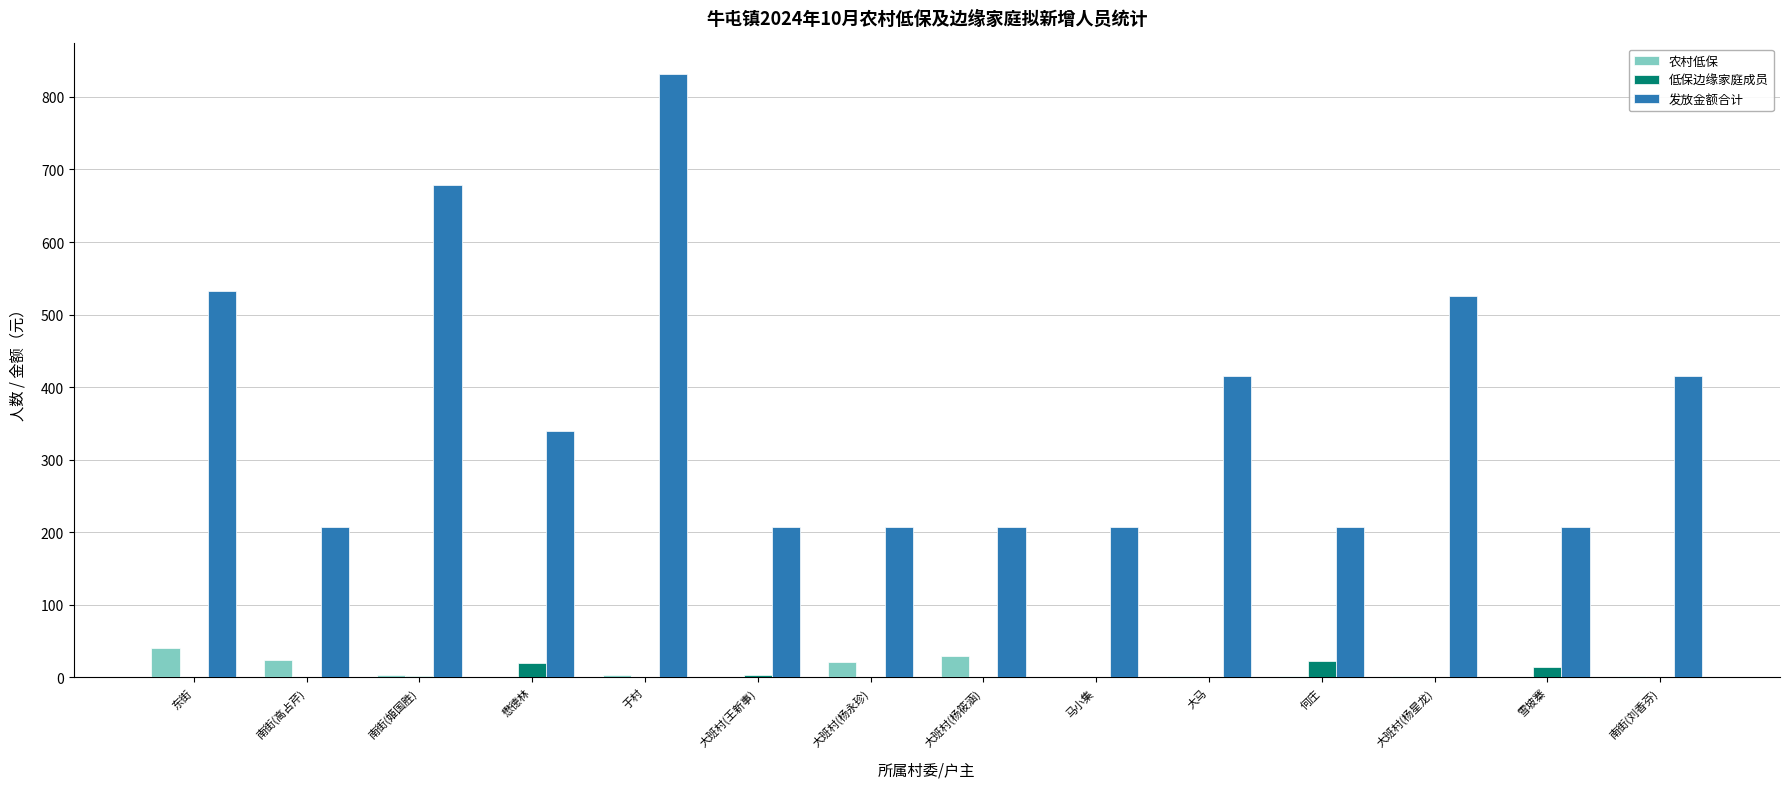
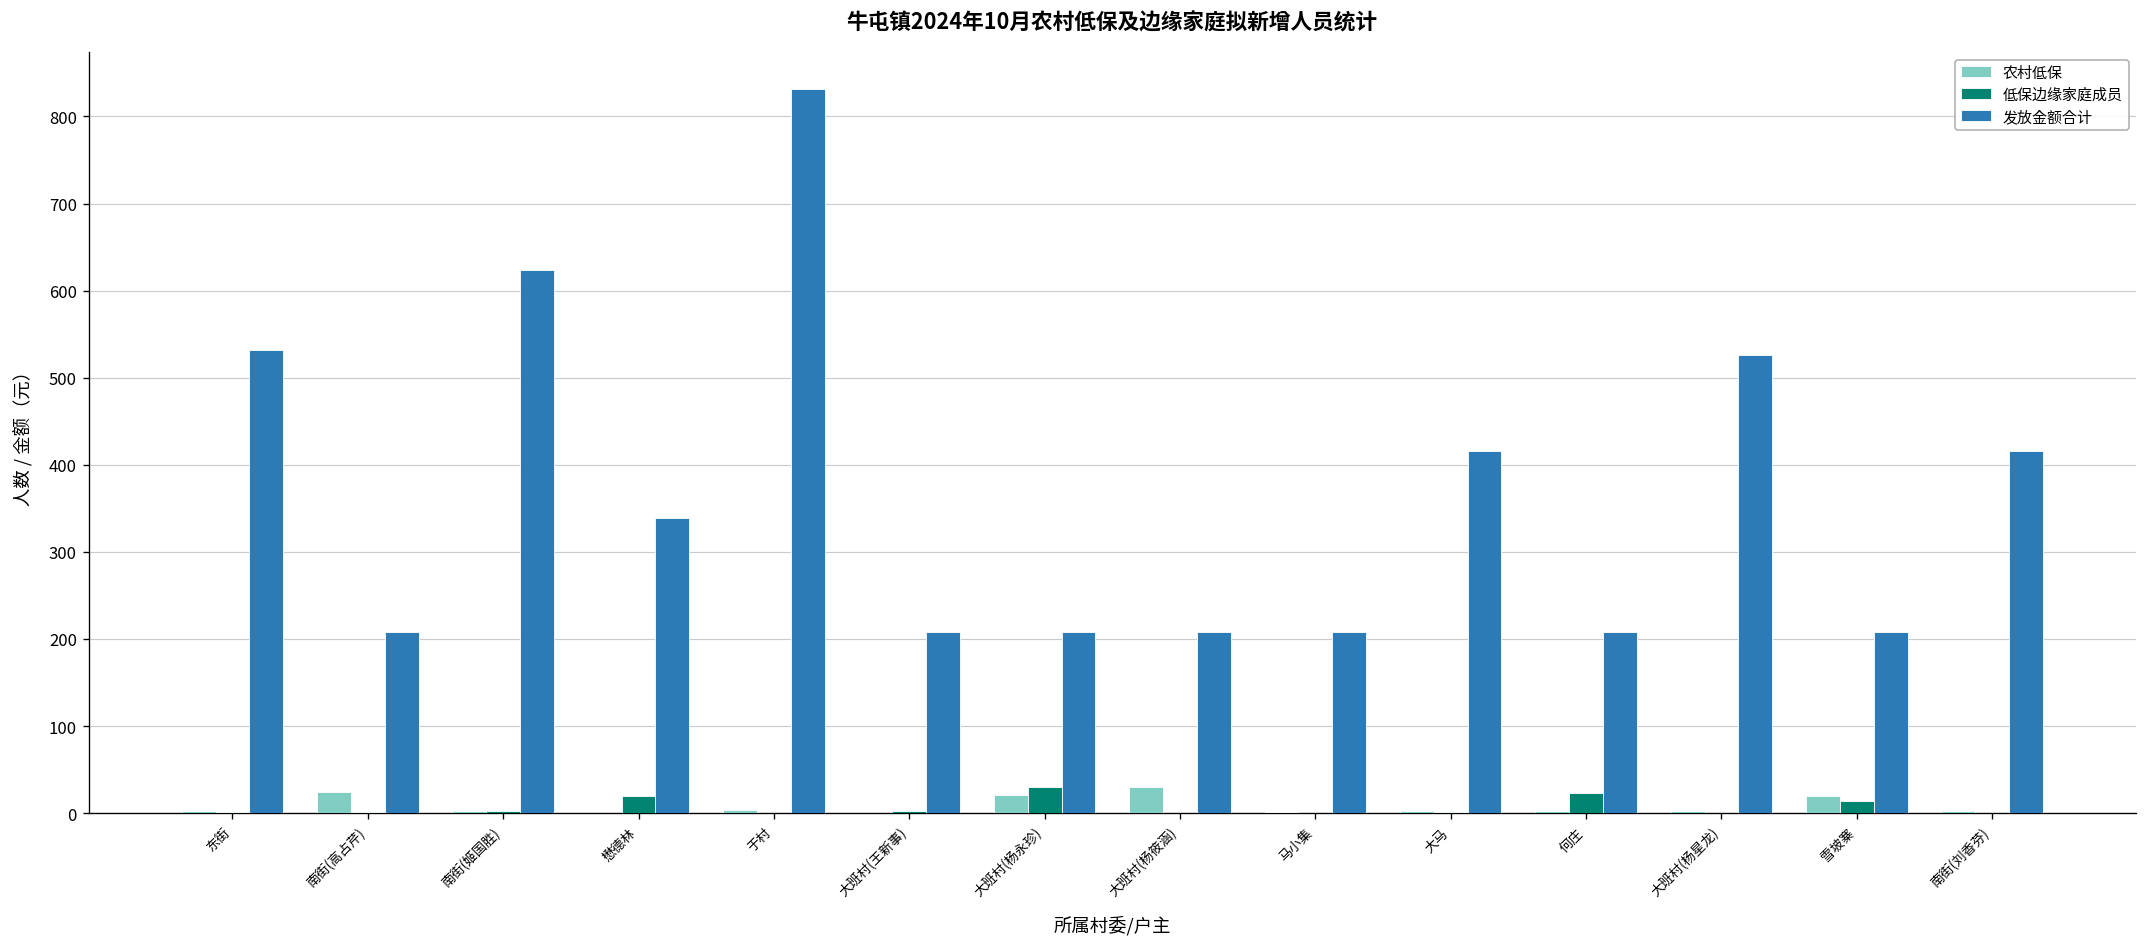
农村低保, 东街: 40 -> 0
发放金额合计, 南街(姬国胜): 680 -> 620
低保边缘家庭成员, 大班村(杨永珍): 0 -> 30
农村低保, 雪坡寨: 0 -> 20
